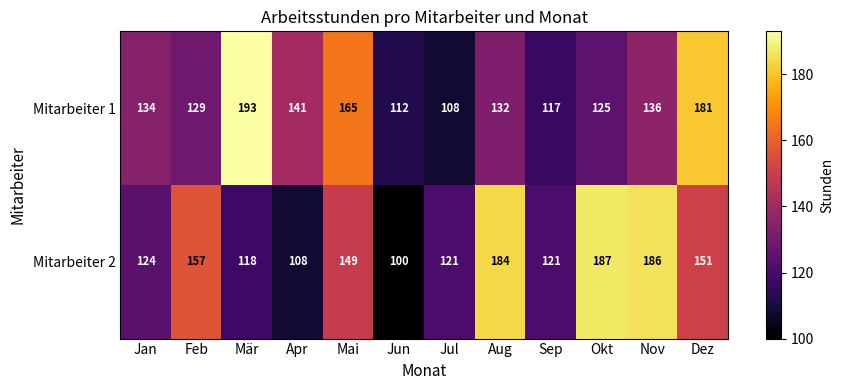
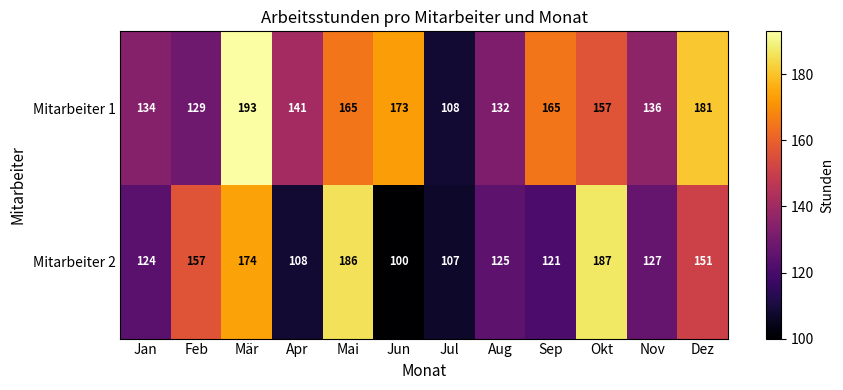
Mitarbeiter 1, Jun: 112 -> 173
Mitarbeiter 1, Sep: 117 -> 165
Mitarbeiter 1, Okt: 125 -> 157
Mitarbeiter 2, Mär: 118 -> 174
Mitarbeiter 2, Mai: 149 -> 186
Mitarbeiter 2, Jul: 121 -> 107
Mitarbeiter 2, Aug: 184 -> 125
Mitarbeiter 2, Nov: 186 -> 127
